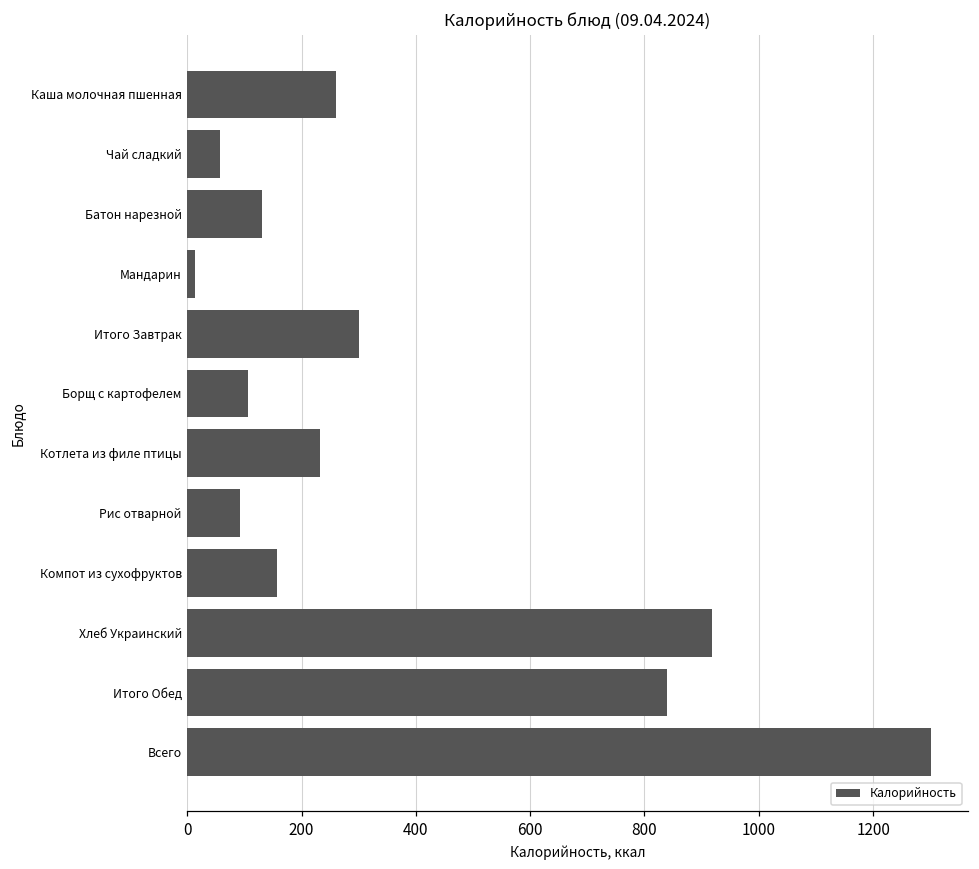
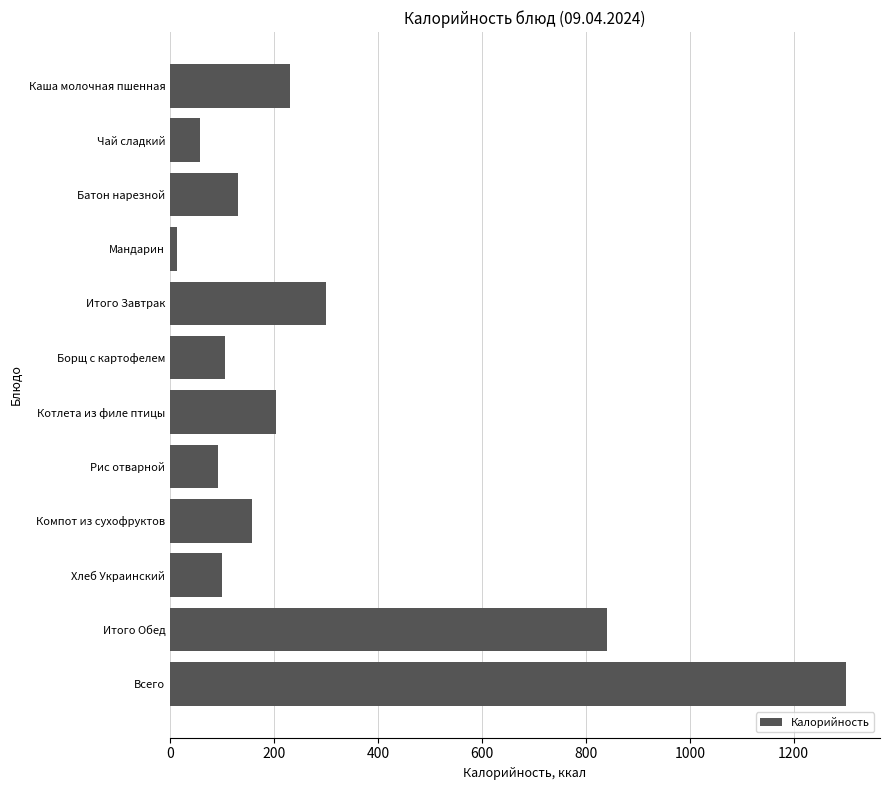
Каша молочная пшенная: 260 -> 230
Котлета из филе птицы: 230 -> 200
Хлеб Украинский: 920 -> 100
